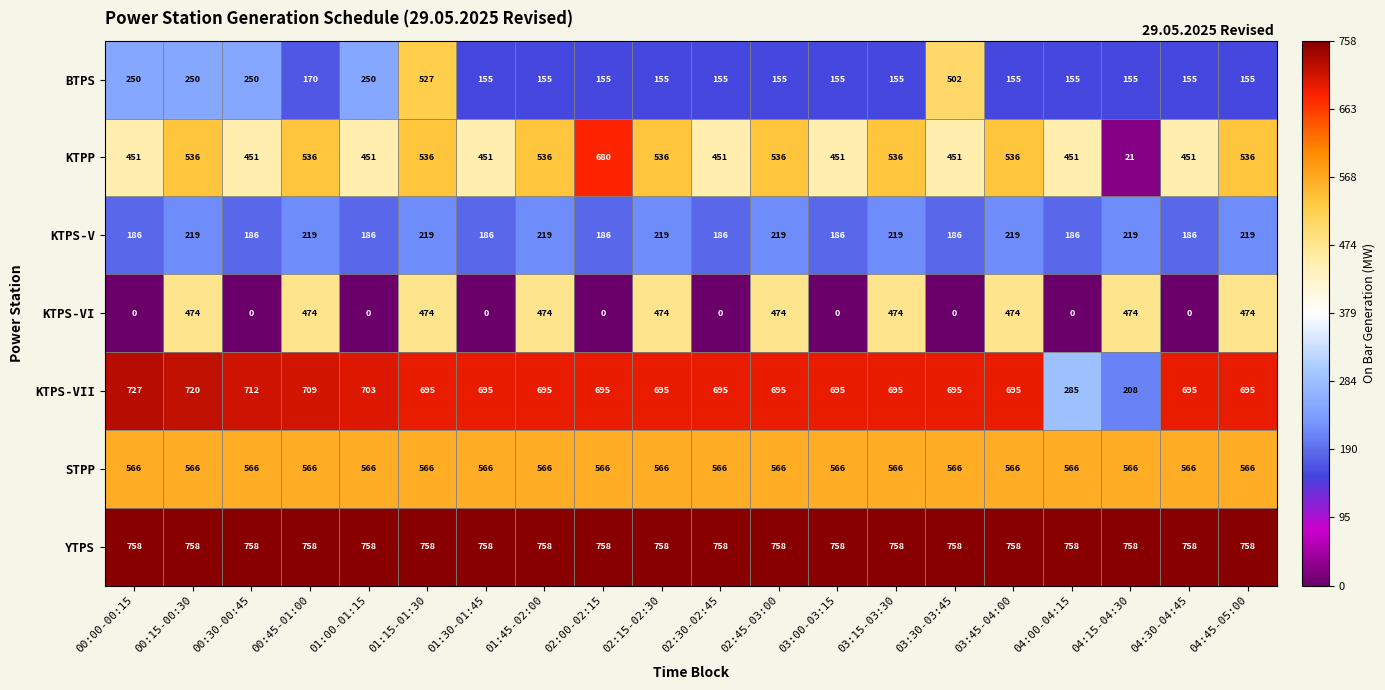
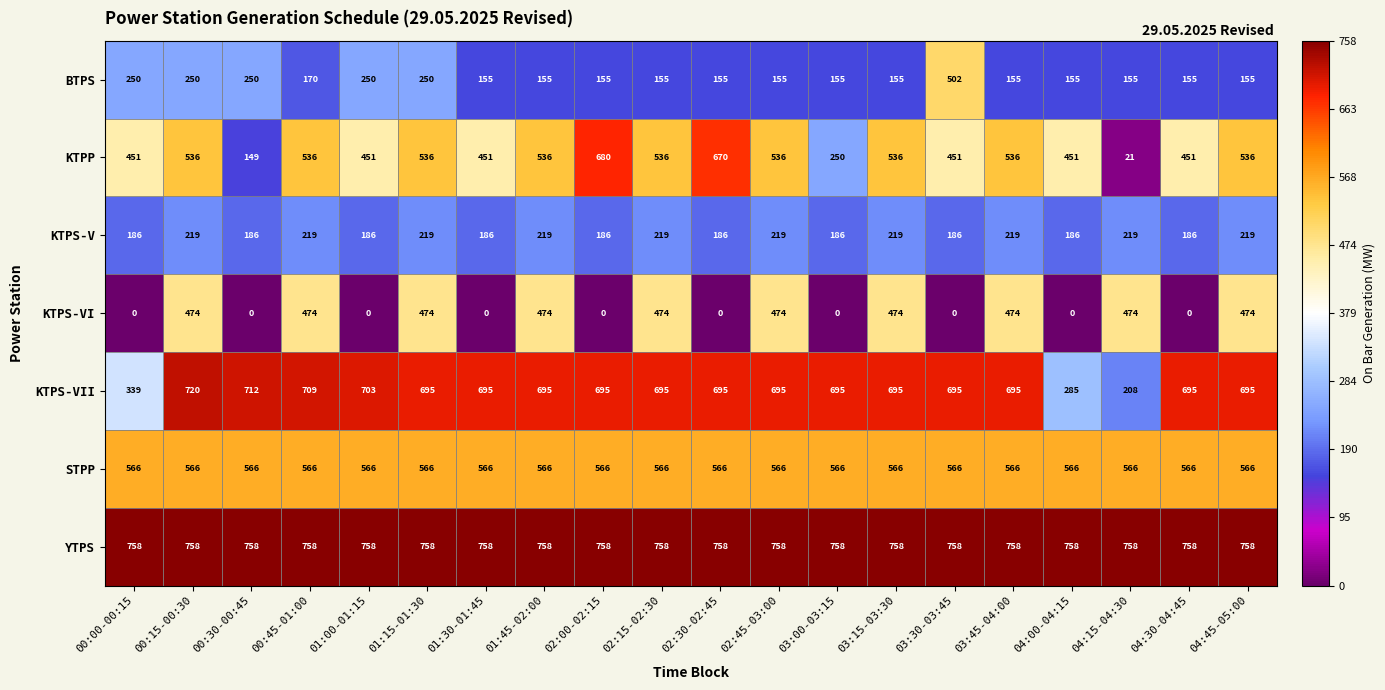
BTPS, 01:15-01:30: 527 -> 250
KTPP, 00:30-00:45: 451 -> 149
KTPP, 02:30-02:45: 451 -> 670
KTPP, 03:00-03:15: 451 -> 250
KTPS-VII, 00:00-00:15: 727 -> 339
